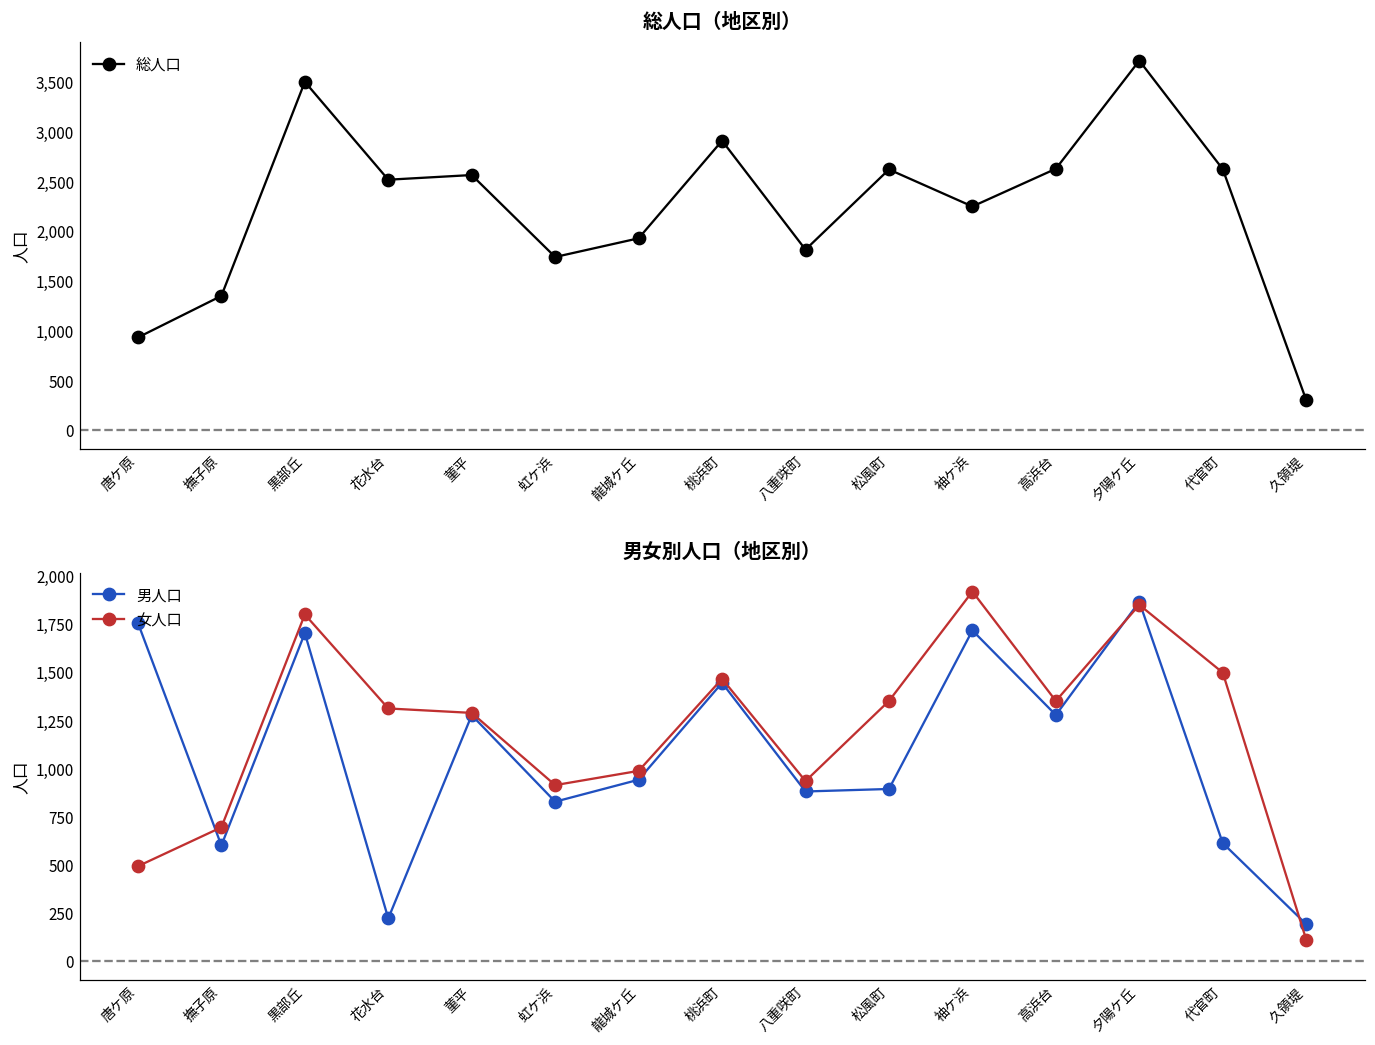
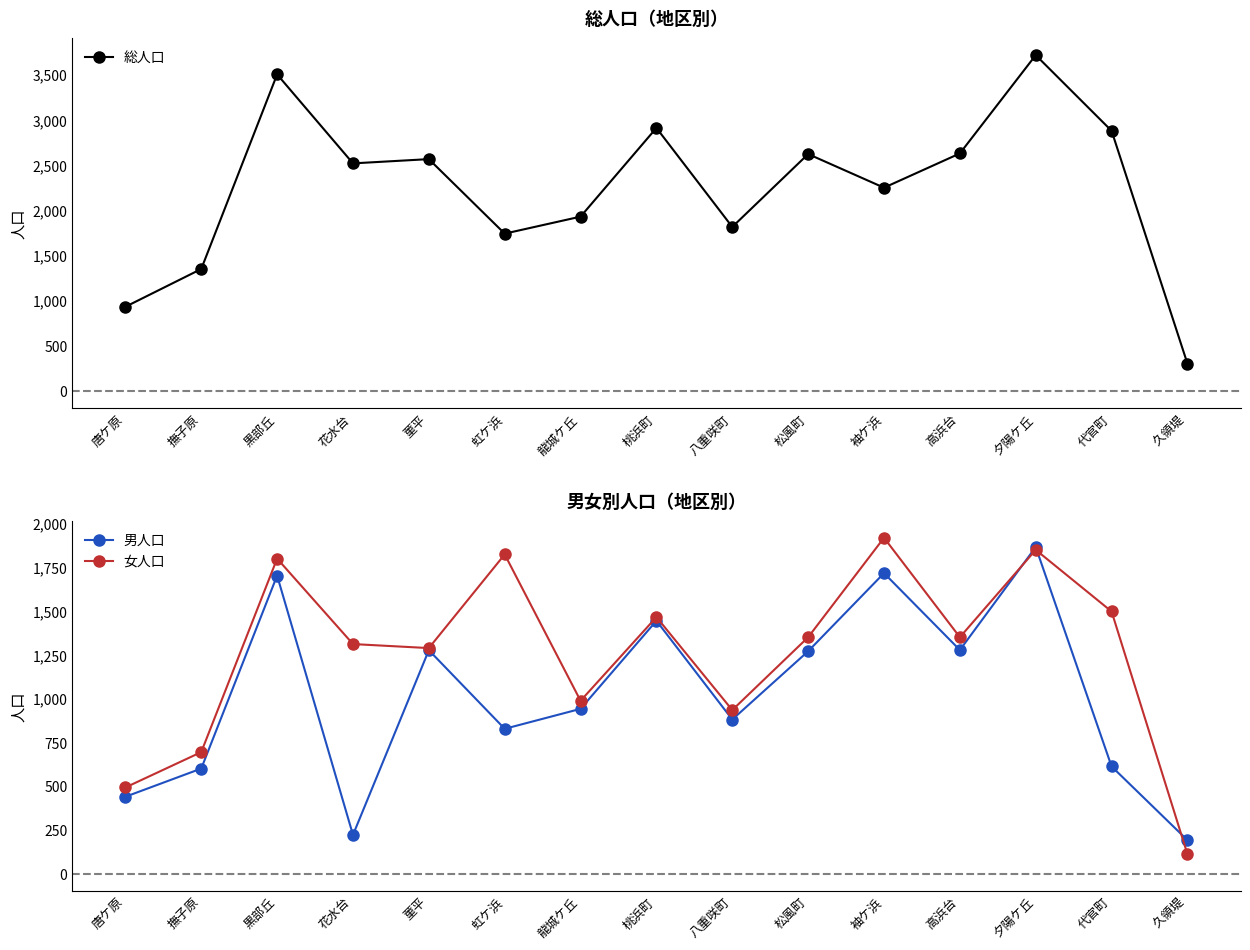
総人口（地区別）, 代官町: 2,600 -> 2,900
男女別人口（地区別）, 男人口, 唐ケ原: 1,760 -> 440
男女別人口（地区別）, 女人口, 虹ケ浜: 910 -> 1,820
男女別人口（地区別）, 男人口, 松風町: 890 -> 1,270
